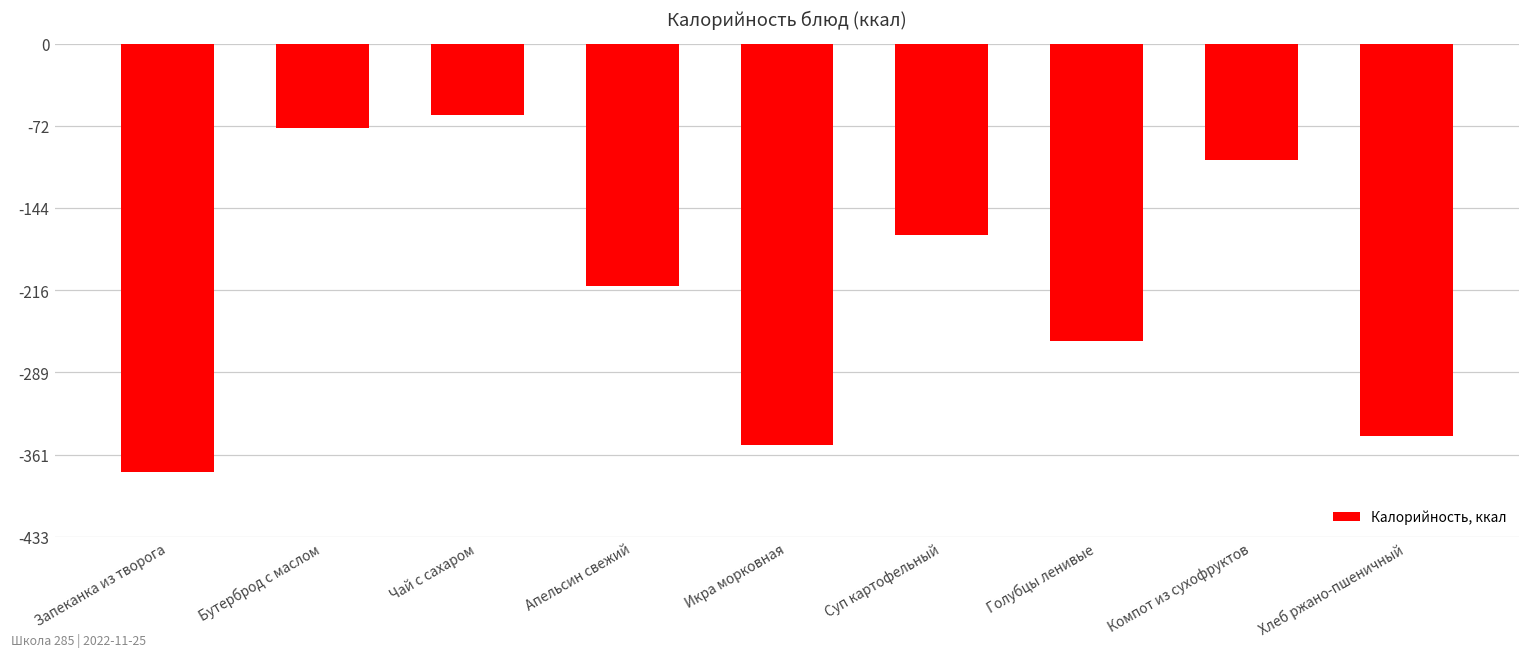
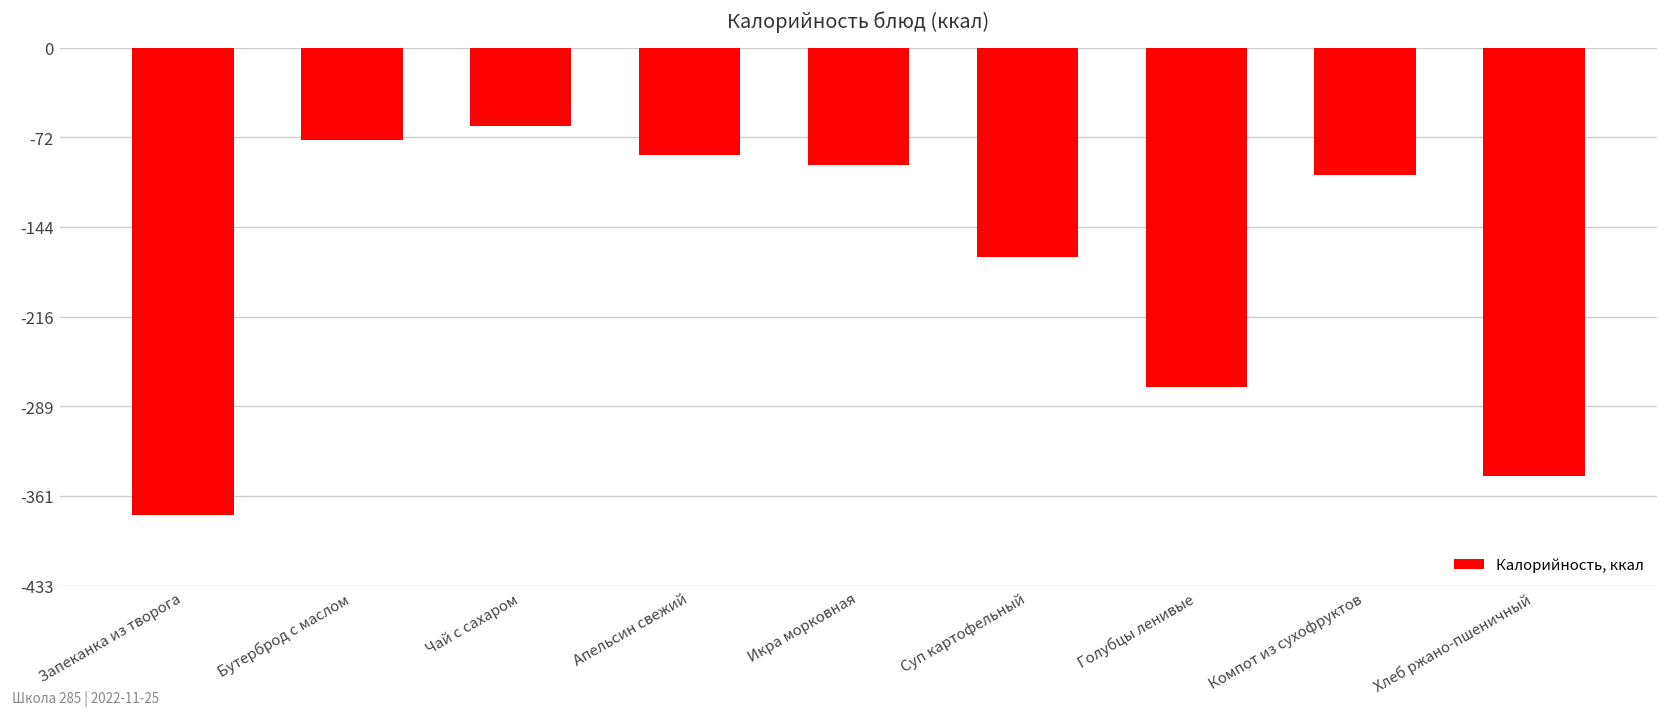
Апельсин свежий: -213 -> -86
Икра морковная: -352 -> -94
Голубцы ленивые: -261 -> -273
